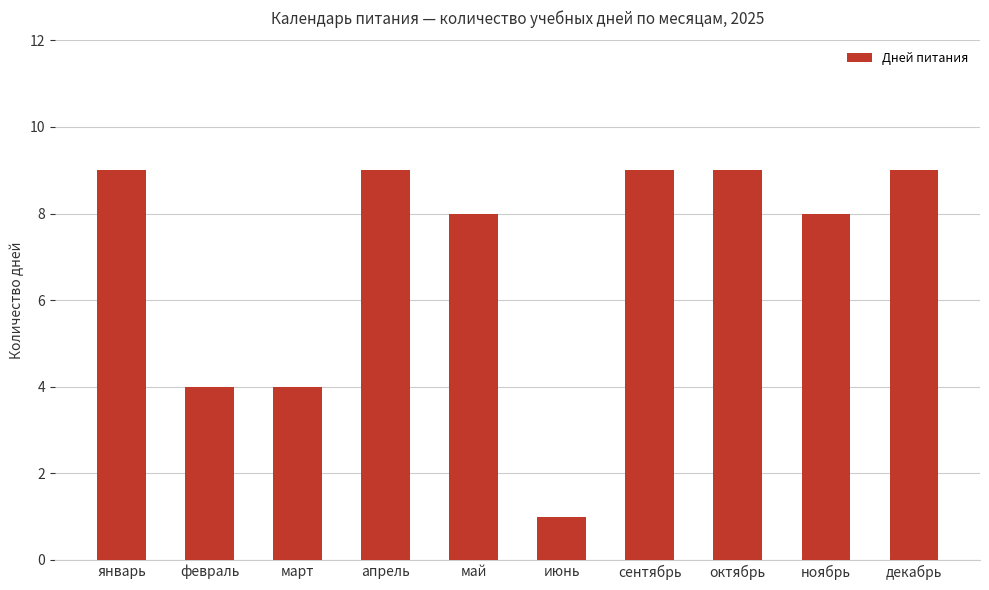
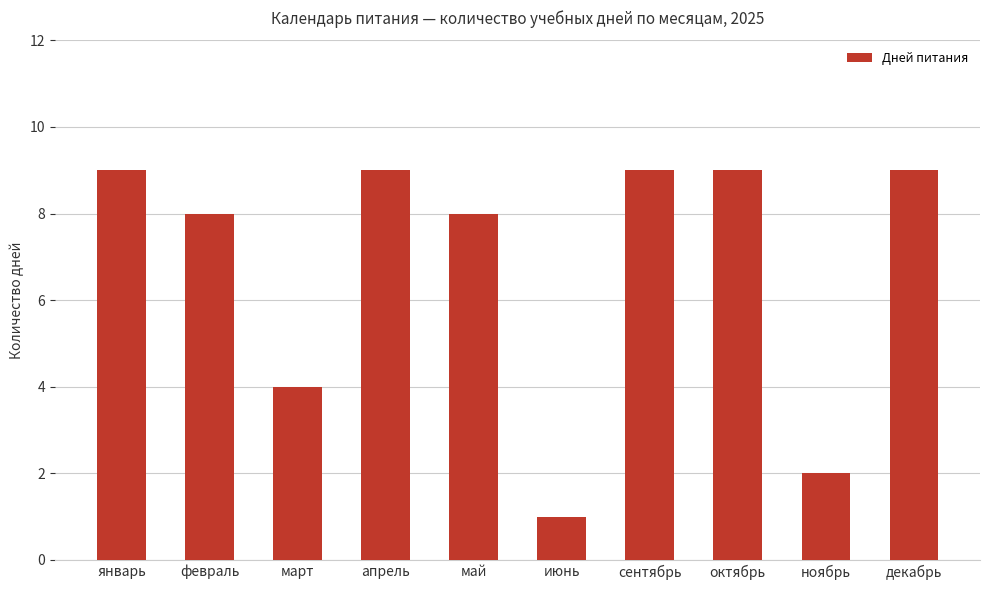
февраль: 4 -> 8
ноябрь: 8 -> 2
